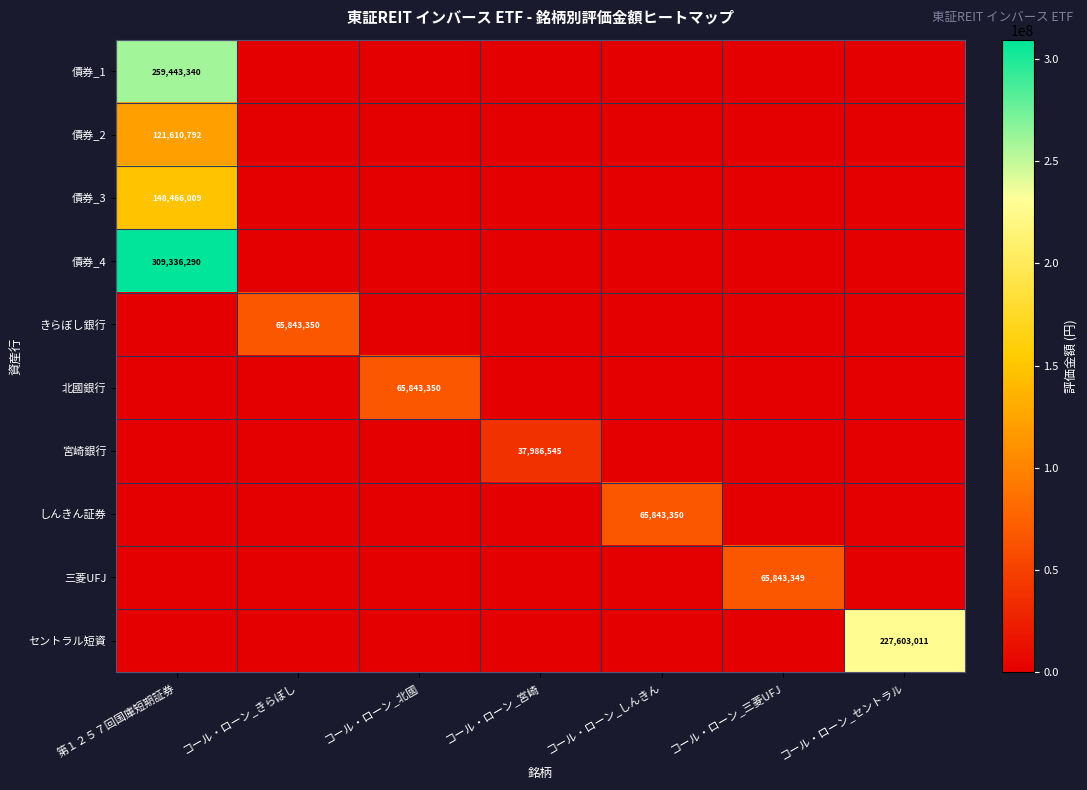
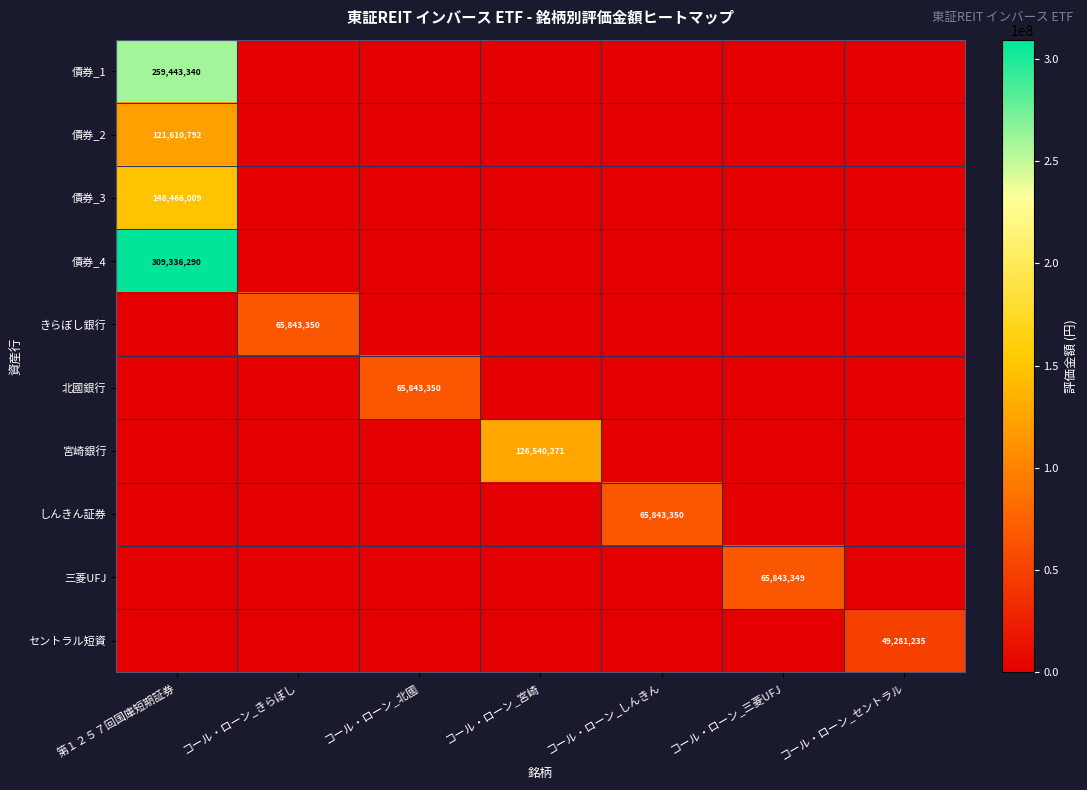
宮崎銀行, コール・ローン_宮崎: 37,986,545 -> 126,540,271
セントラル短資, コール・ローン_セントラル: 227,603,011 -> 49,281,235
